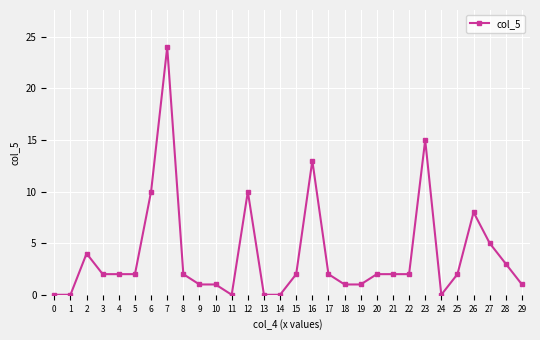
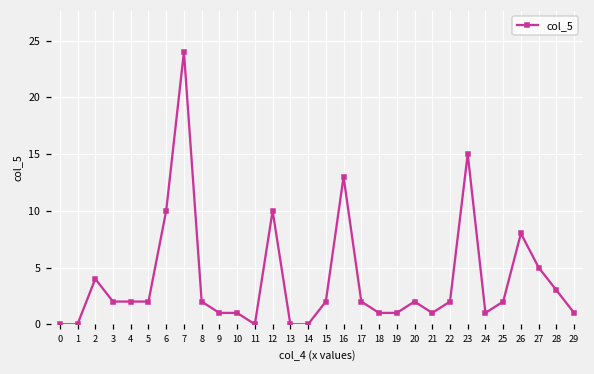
21: 2 -> 1
24: 0 -> 1
